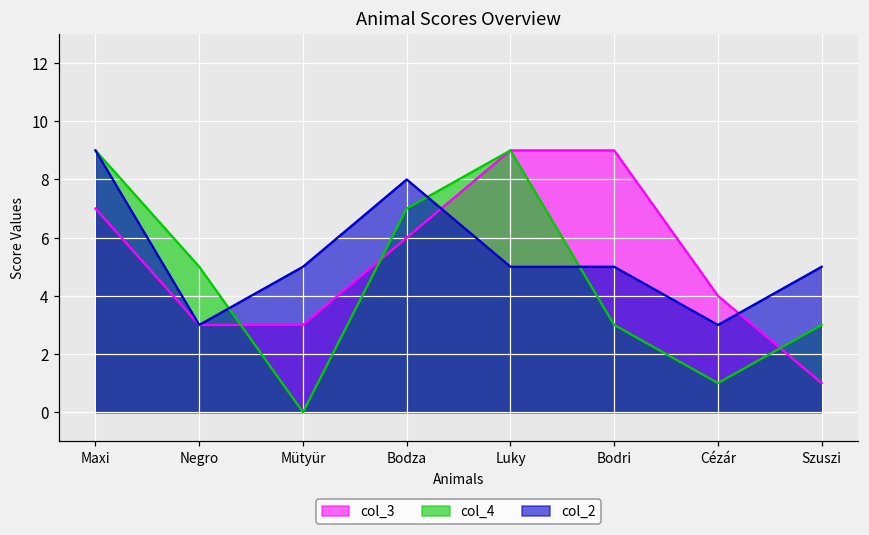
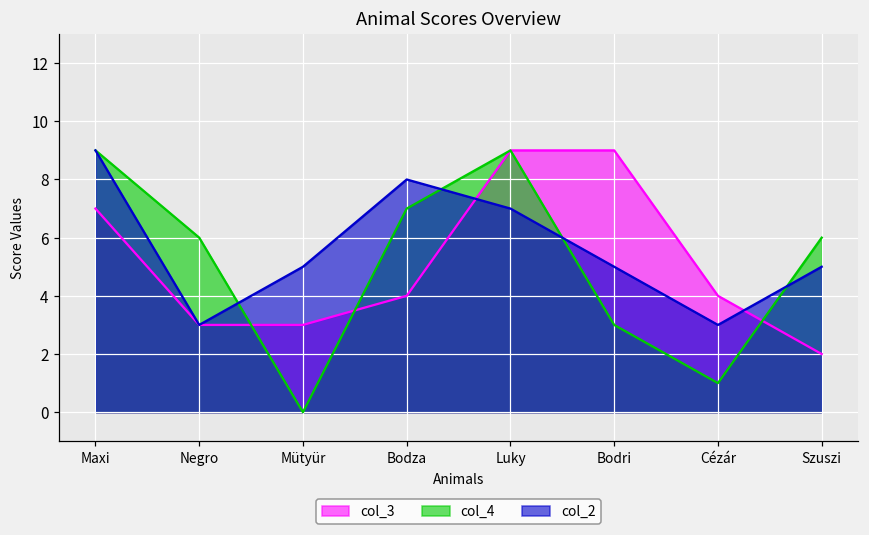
col_4, Negro: 5 -> 6
col_3, Bodza: 6 -> 4
col_2, Luky: 5 -> 7
col_3, Szuszi: 1 -> 2
col_4, Szuszi: 3 -> 6
